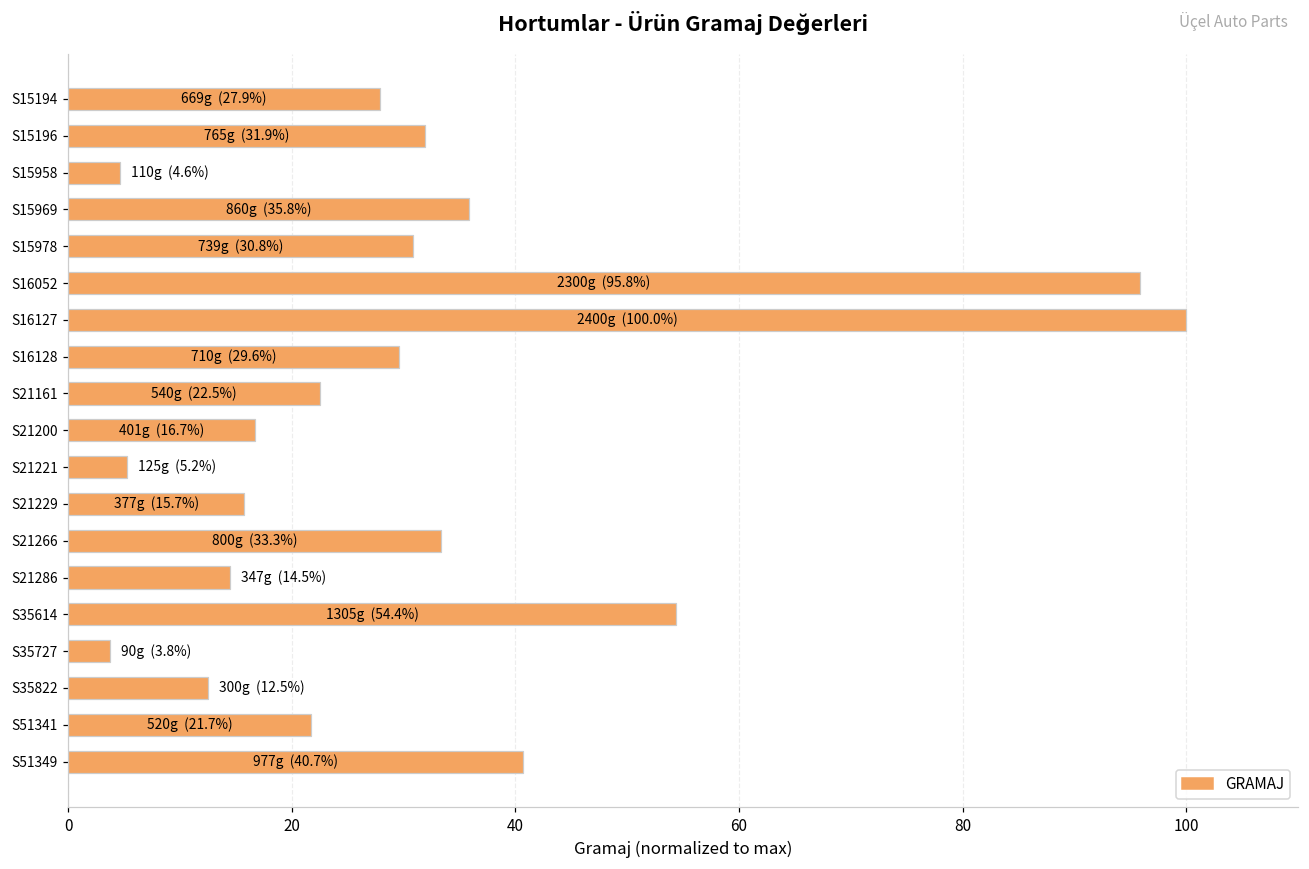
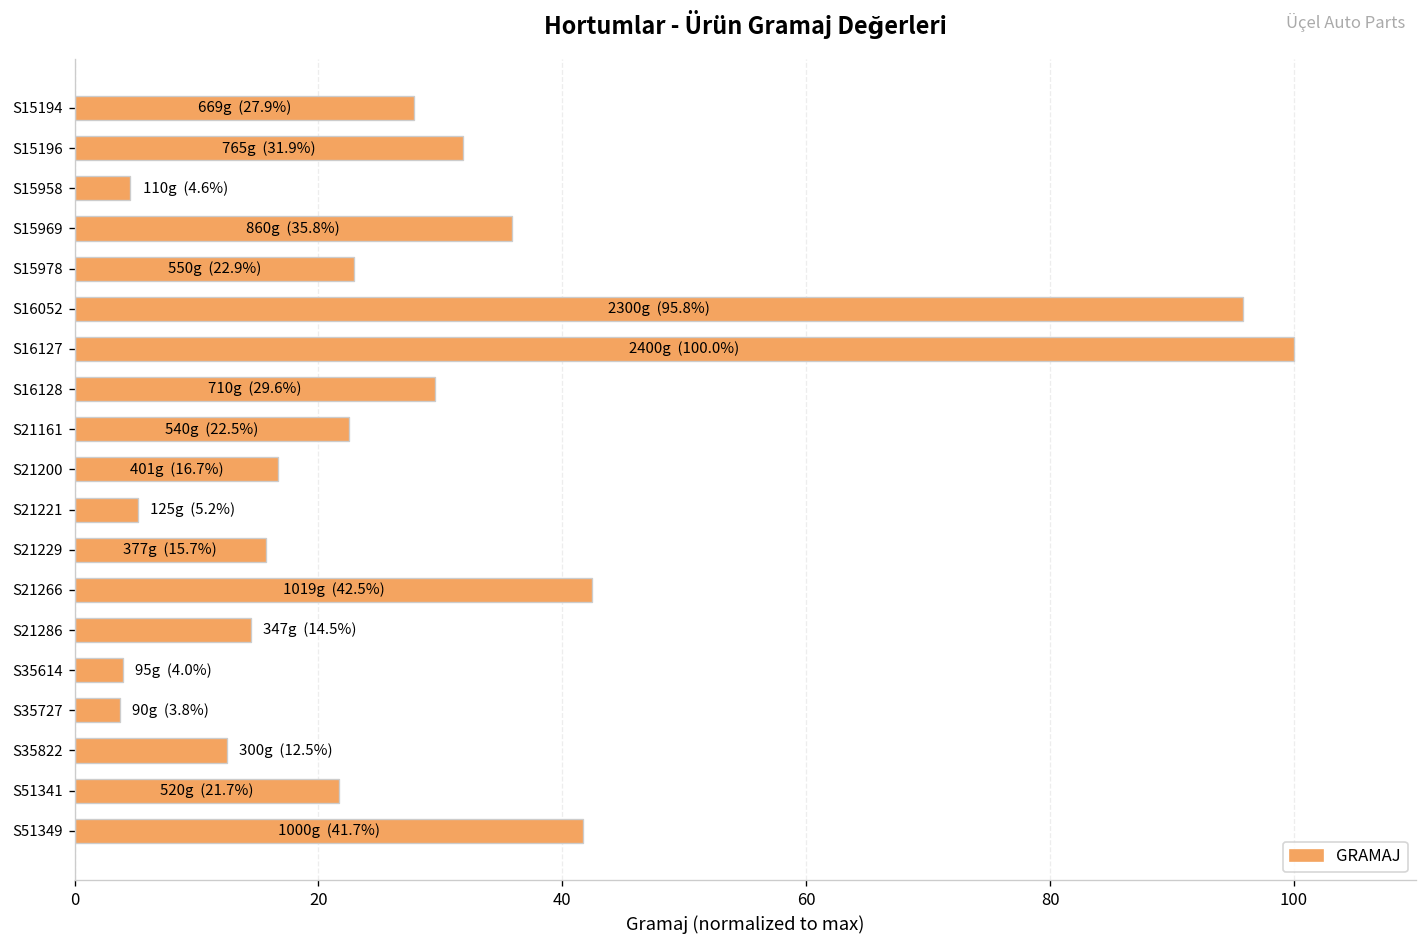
S15978: 739g (30.8%) -> 550g (22.9%)
S21266: 800g (33.3%) -> 1019g (42.5%)
S35614: 1305g (54.4%) -> 95g (4.0%)
S51349: 977g (40.7%) -> 1000g (41.7%)
